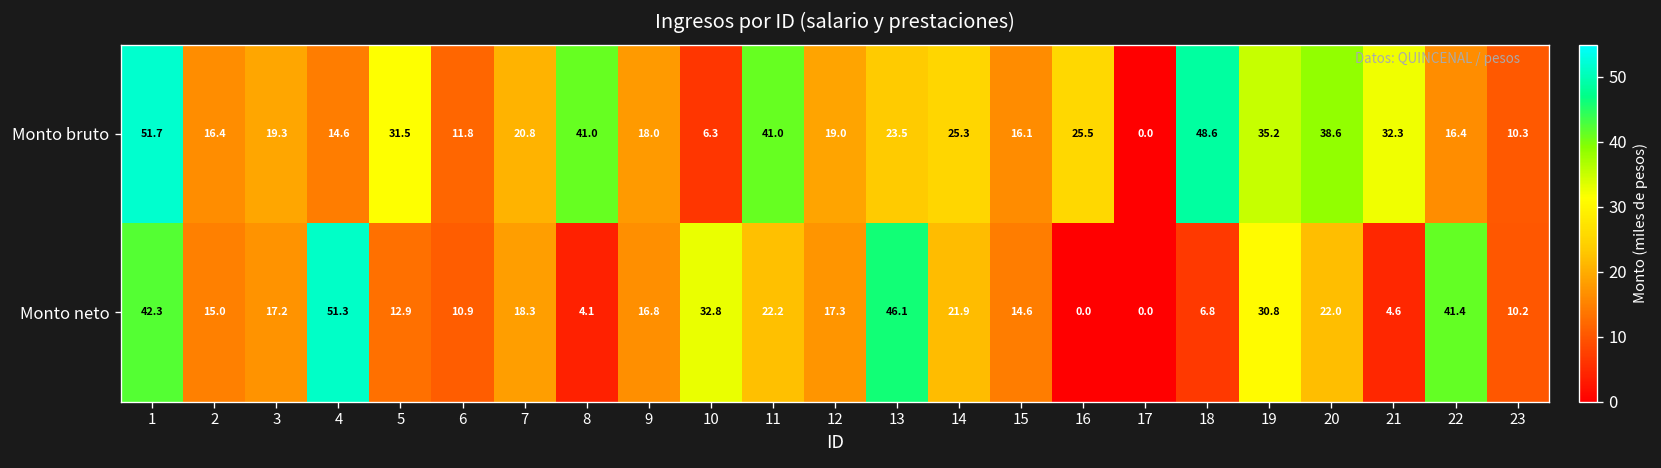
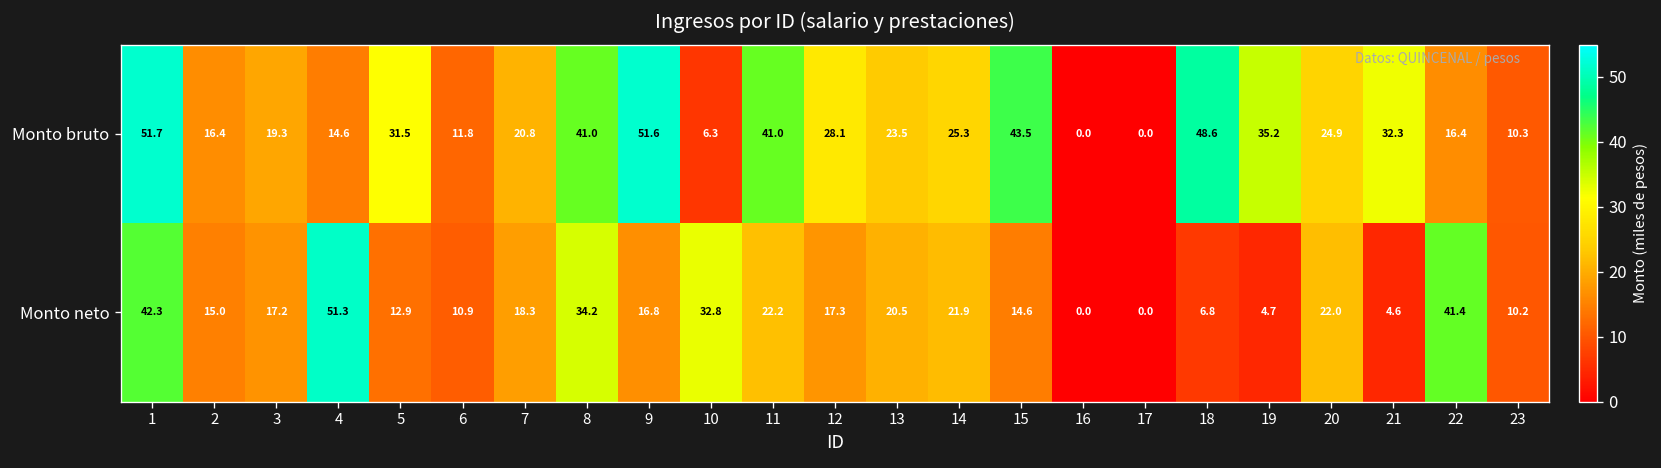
Monto bruto, 9: 18.0 -> 51.6
Monto bruto, 12: 19.0 -> 28.1
Monto bruto, 15: 16.1 -> 43.5
Monto bruto, 16: 25.5 -> 0.0
Monto bruto, 20: 38.6 -> 24.9
Monto neto, 8: 4.1 -> 34.2
Monto neto, 13: 46.1 -> 20.5
Monto neto, 19: 30.8 -> 4.7
